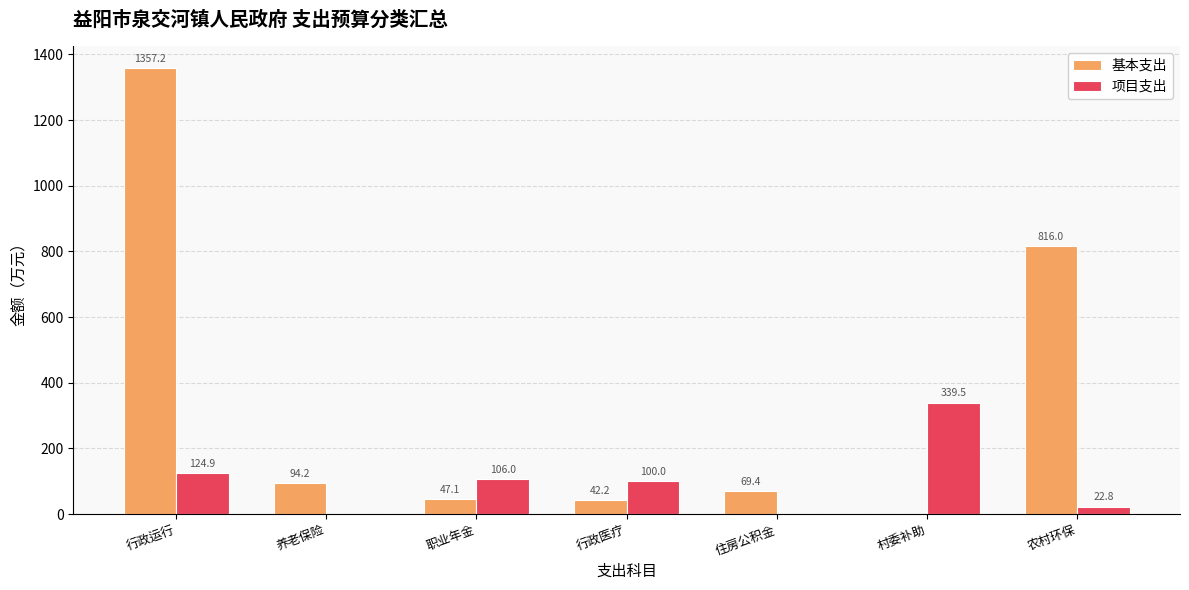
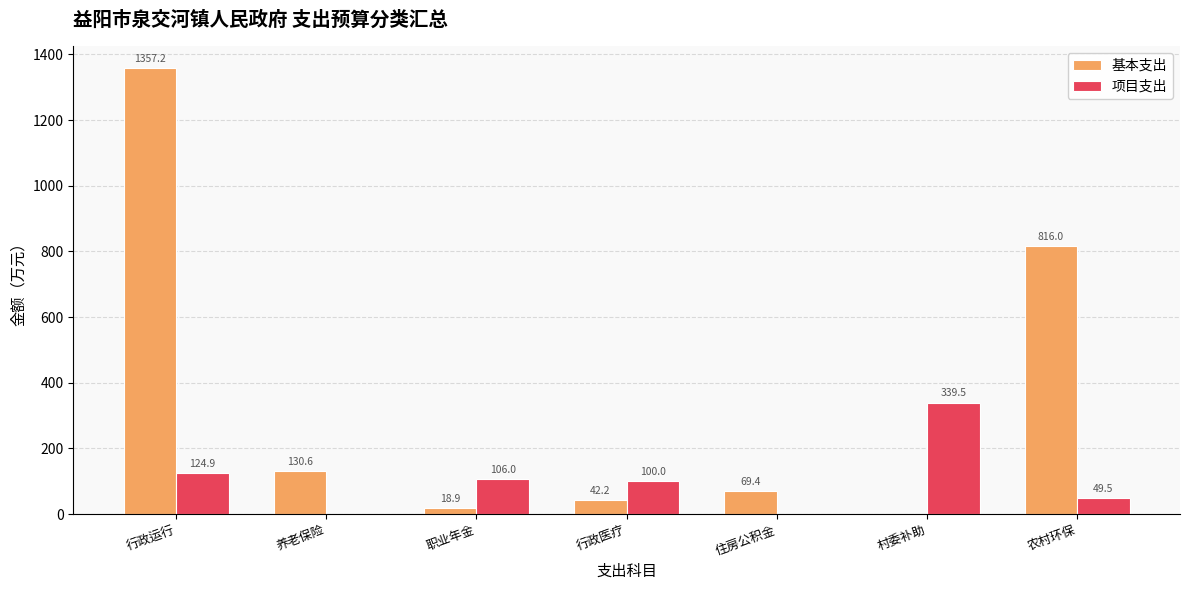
基本支出, 养老保险: 94.2 -> 130.6
基本支出, 职业年金: 47.1 -> 18.9
项目支出, 农村环保: 22.8 -> 49.5
